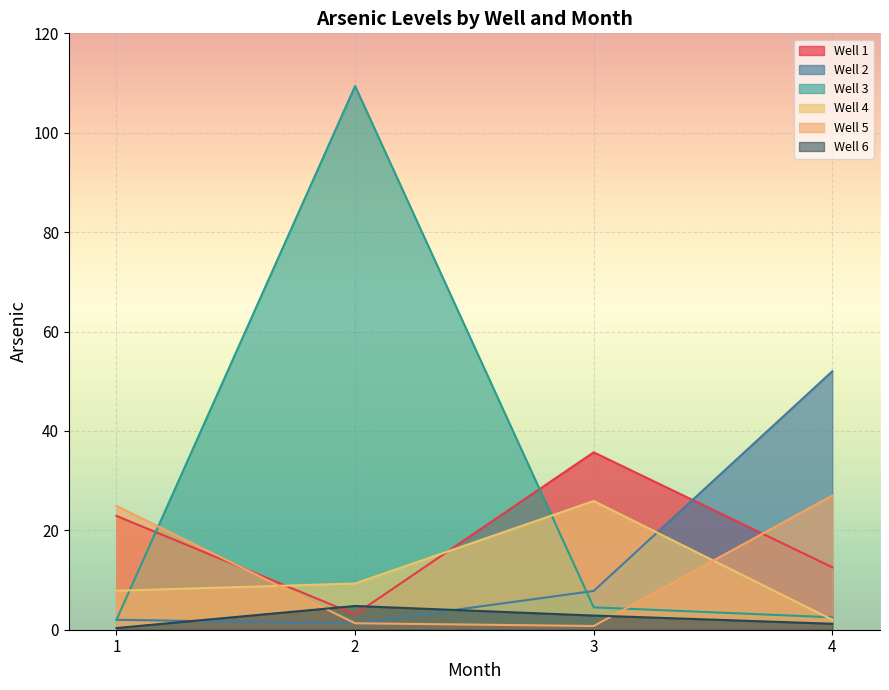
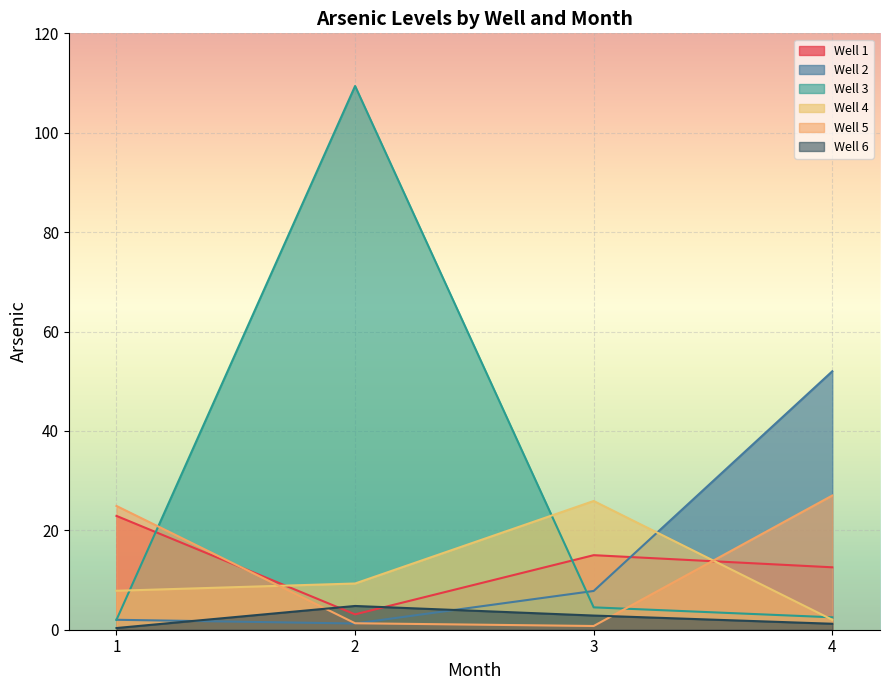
Well 1, 3: 36 -> 15
